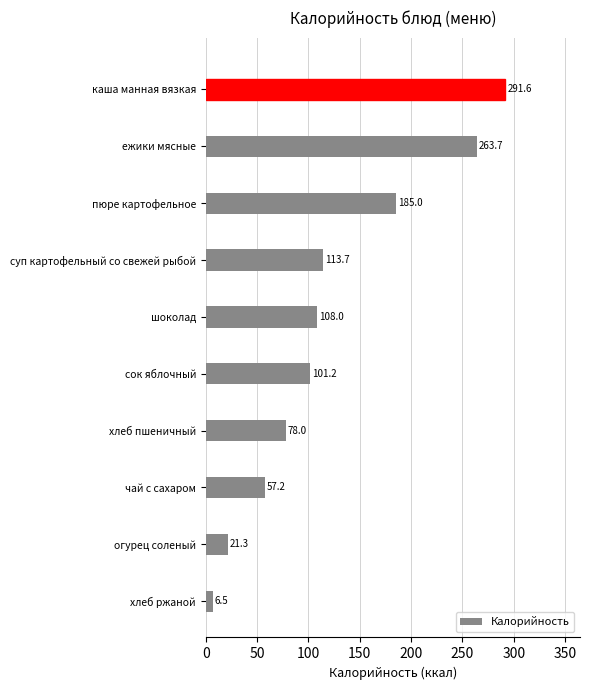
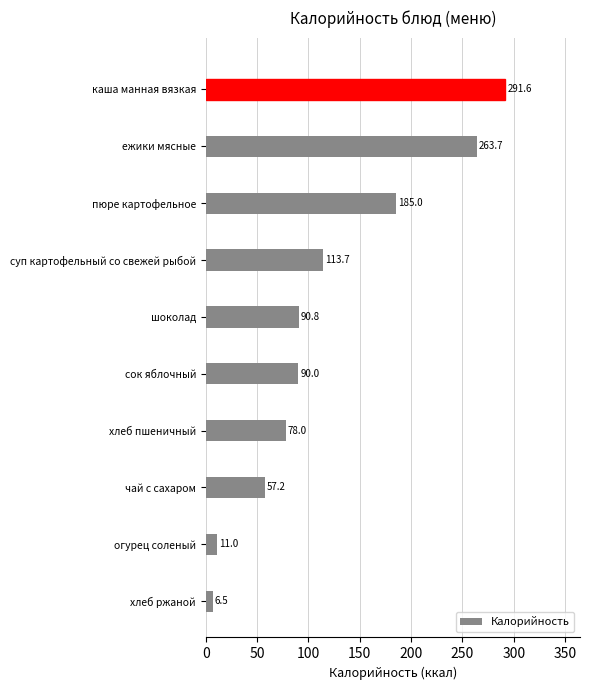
шоколад: 108.0 -> 90.8
сок яблочный: 101.2 -> 90.0
огурец соленый: 21.3 -> 11.0
